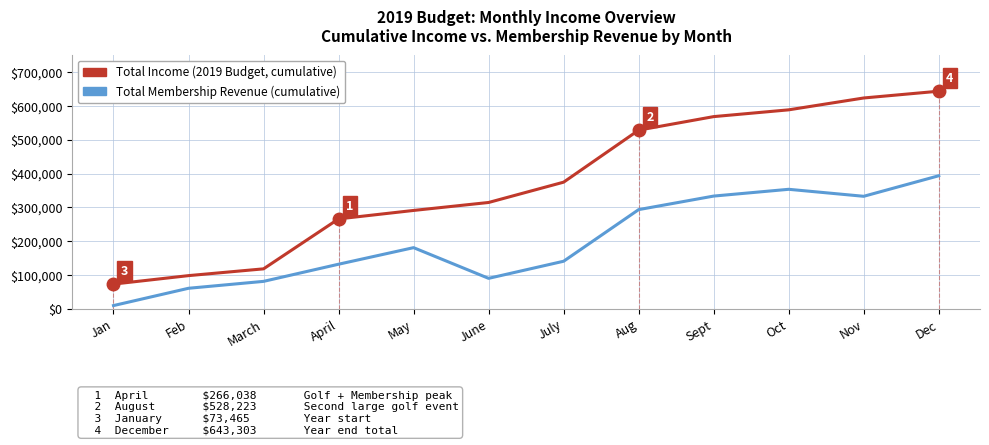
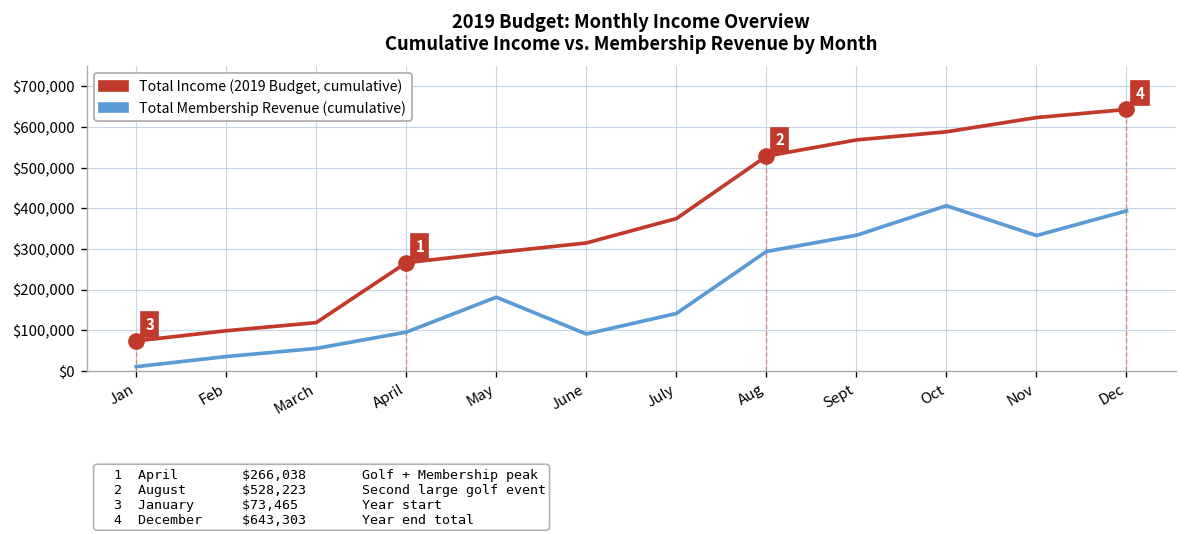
Total Membership Revenue (cumulative), Feb: $60,000 -> $40,000
Total Membership Revenue (cumulative), March: $80,000 -> $60,000
Total Membership Revenue (cumulative), April: $130,000 -> $100,000
Total Membership Revenue (cumulative), Oct: $350,000 -> $410,000
